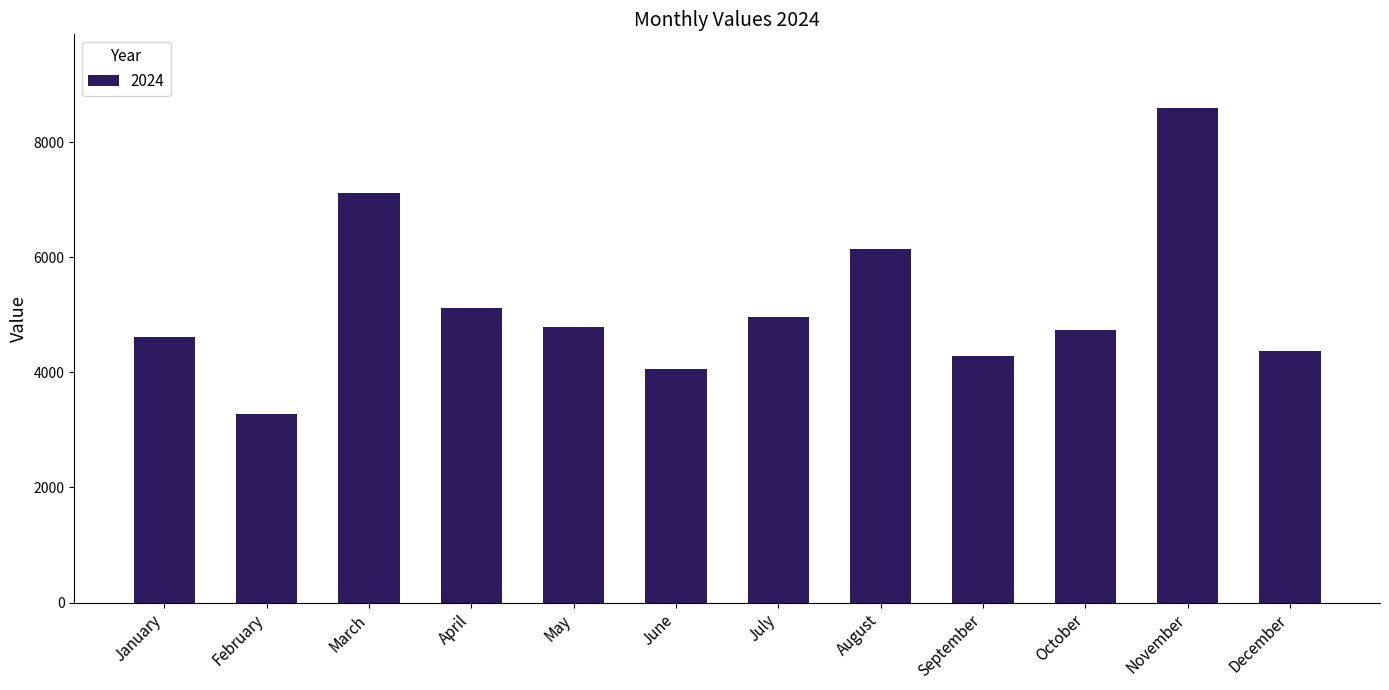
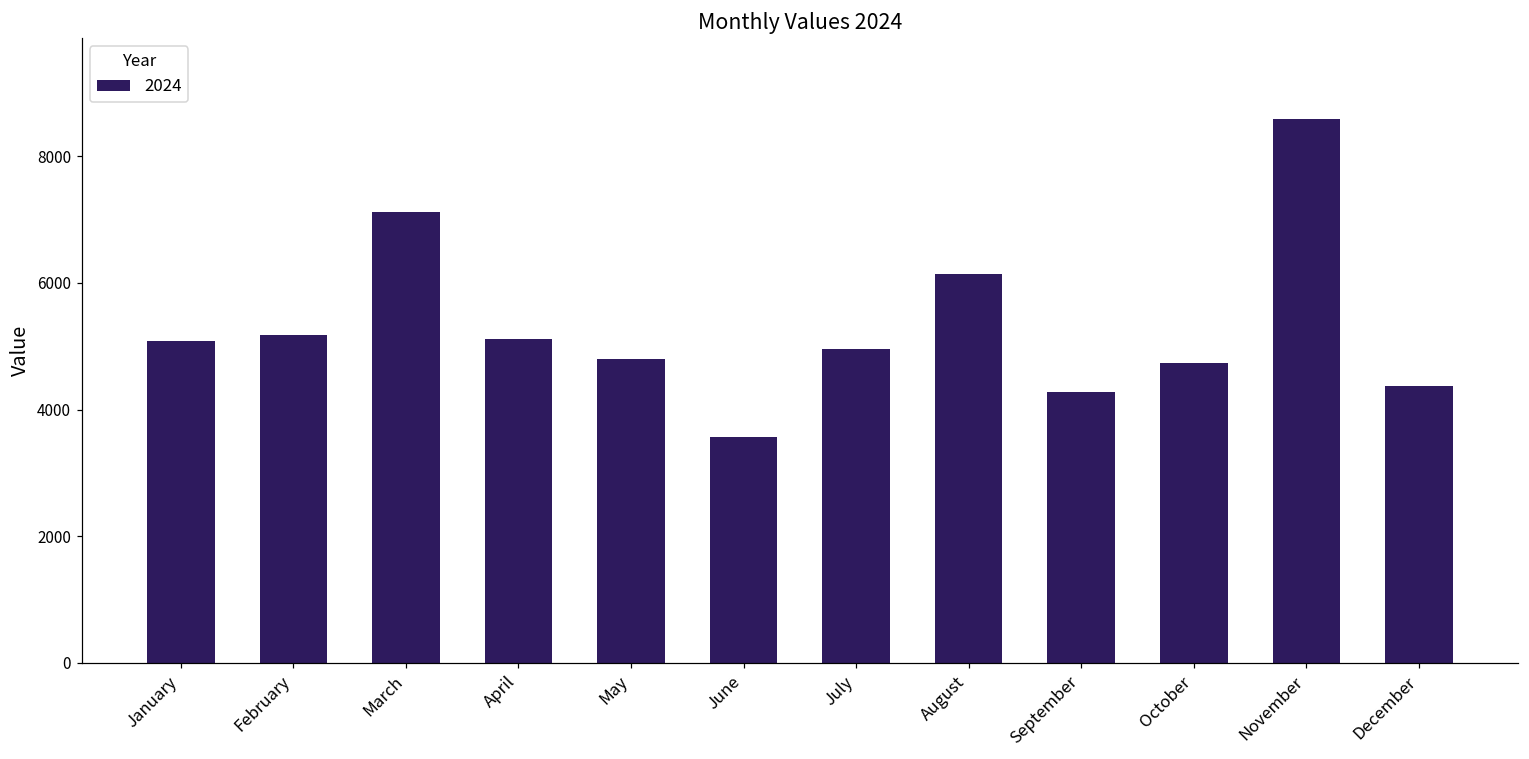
January: 4600 -> 5100
February: 3300 -> 5200
June: 4100 -> 3600
